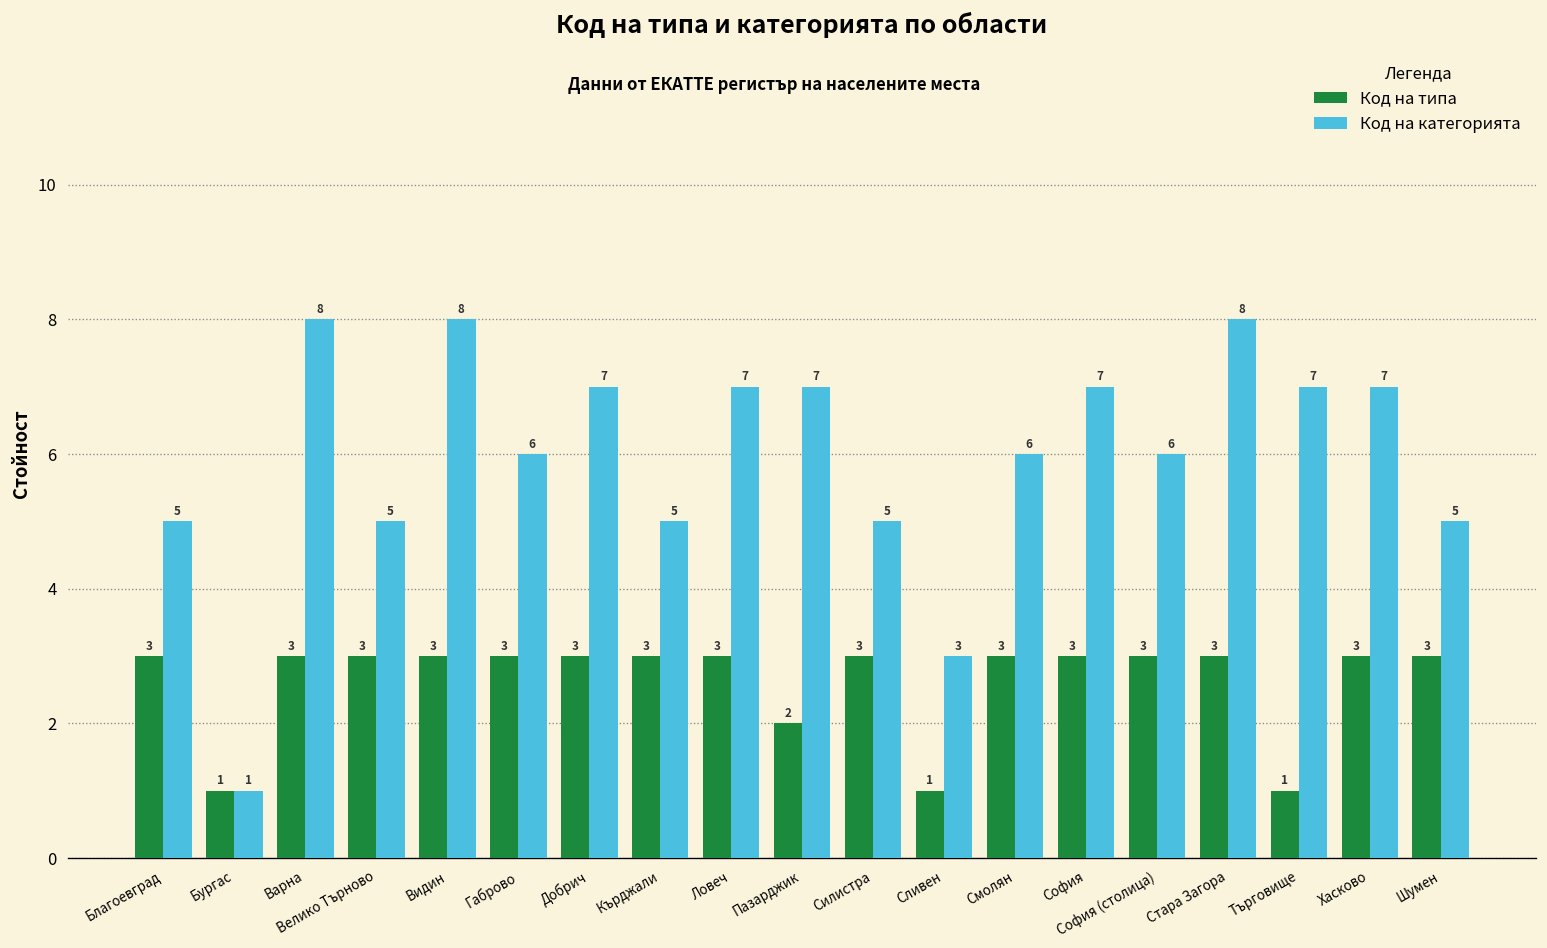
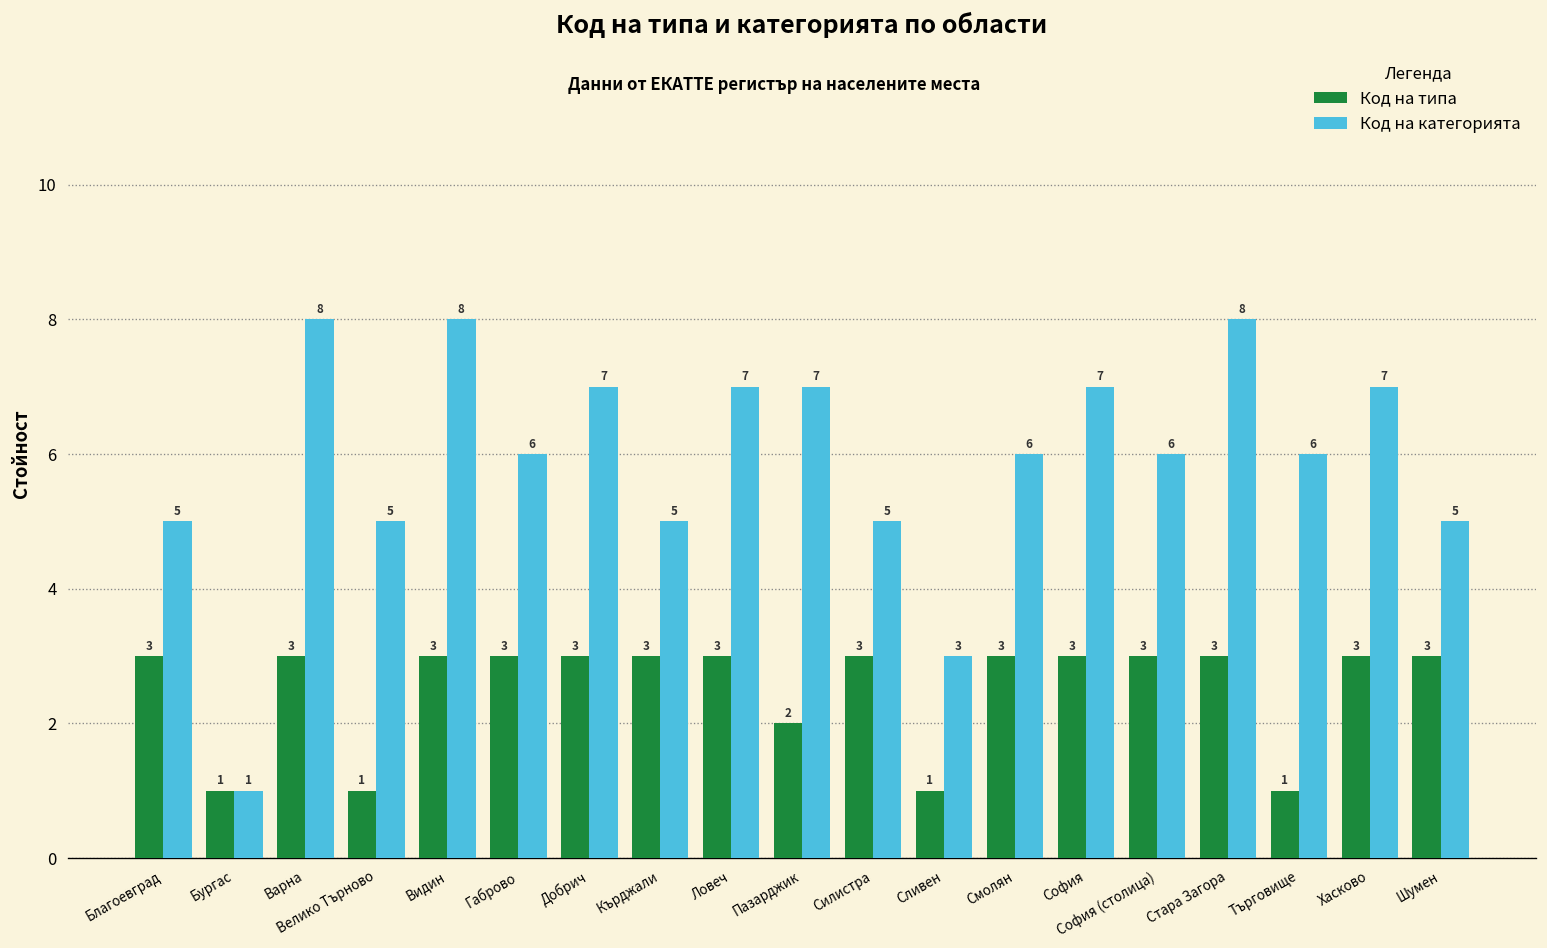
Код на типа, Велико Търново: 3 -> 1
Код на категорията, Търговище: 7 -> 6
